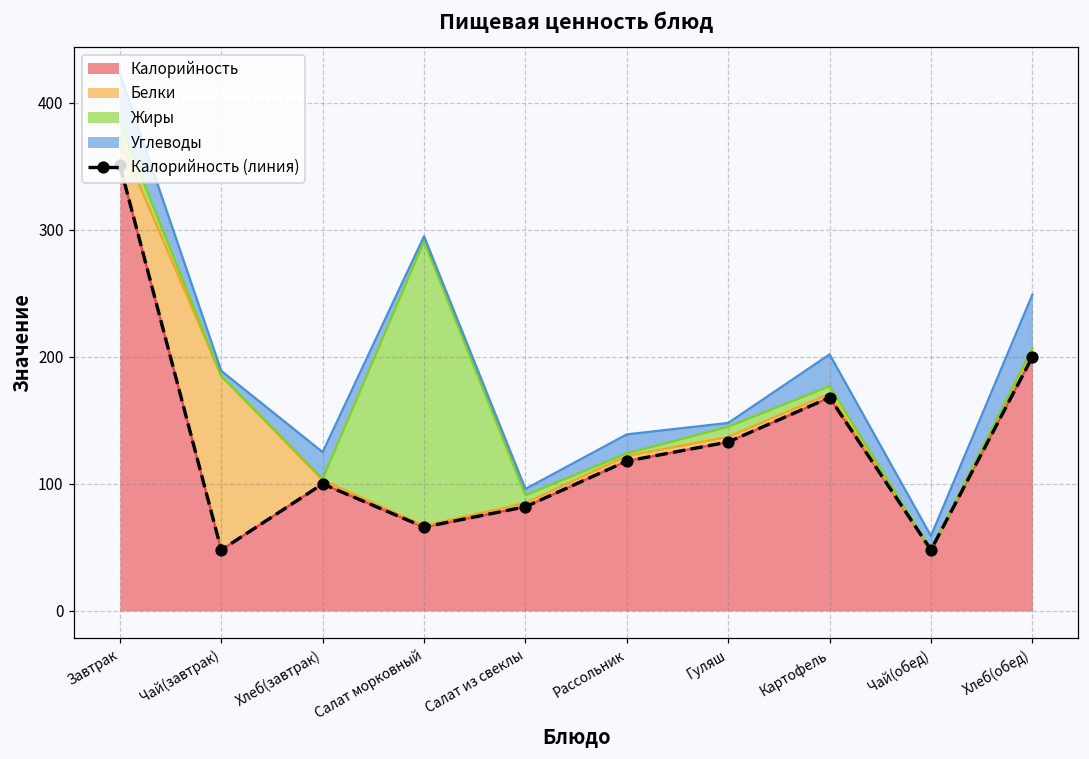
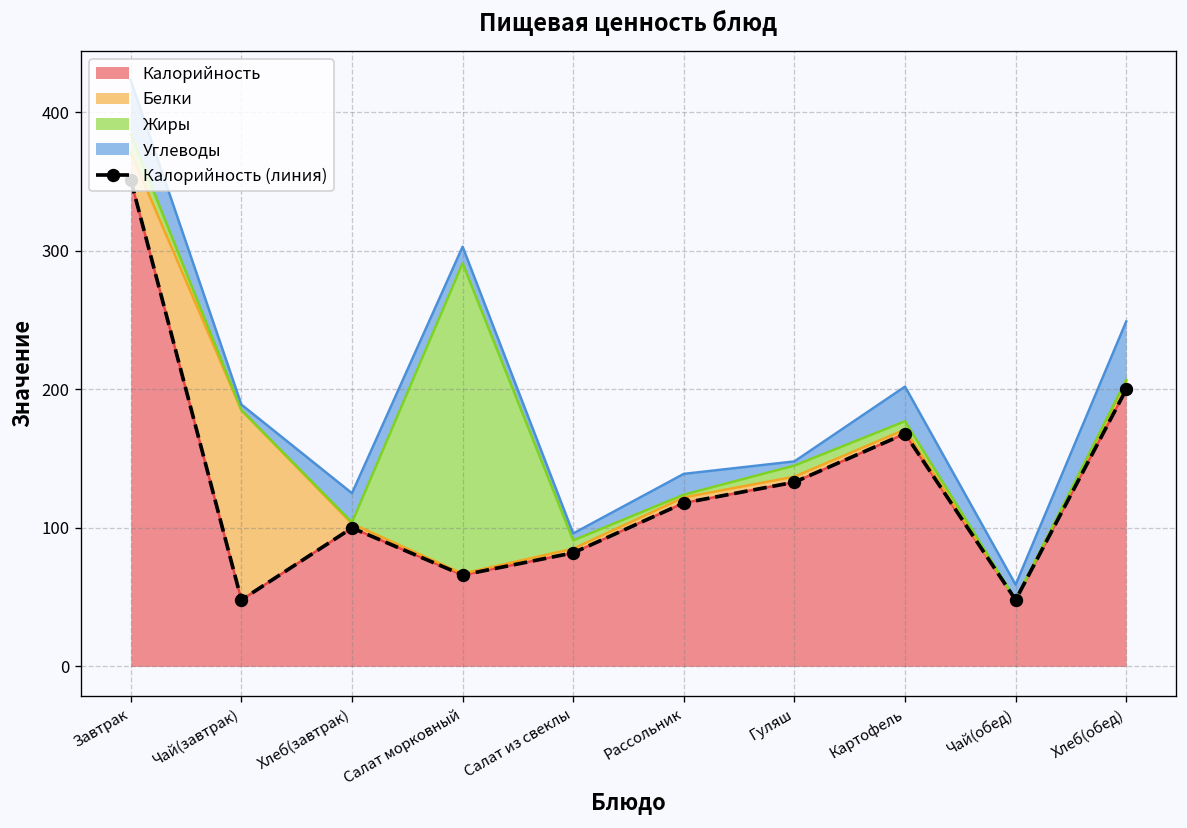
Углеводы, Салат морковный: 4 -> 12
